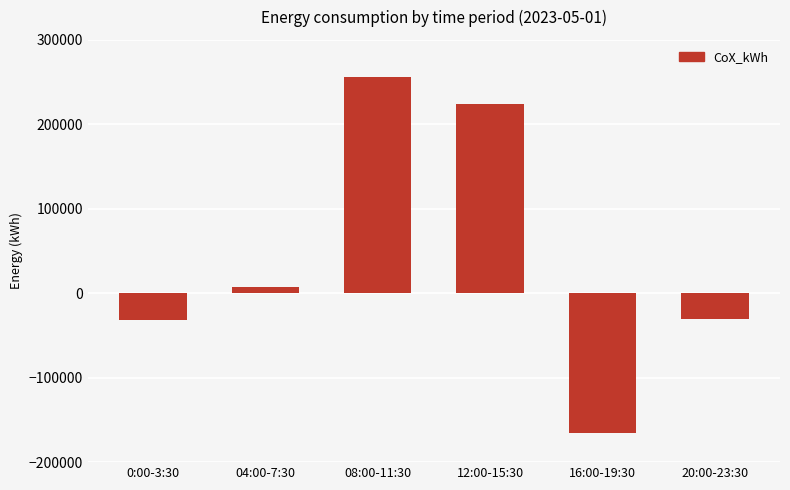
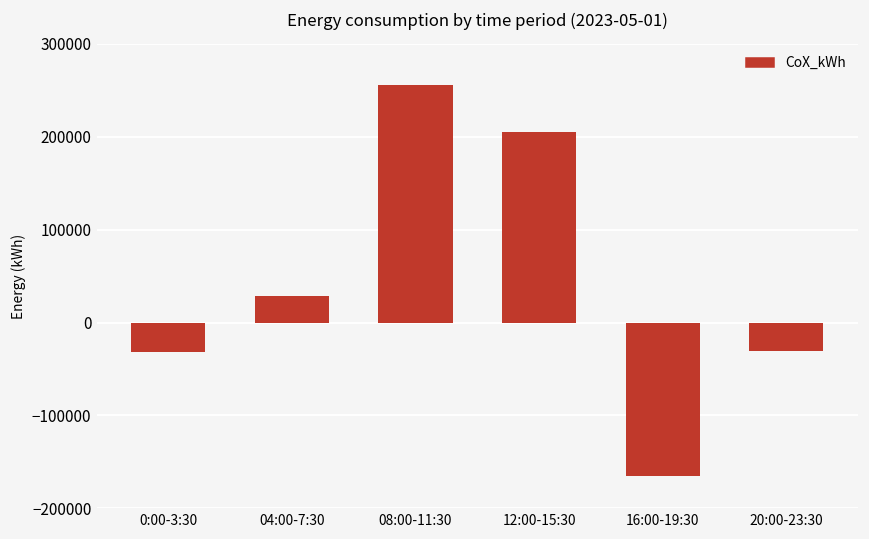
04:00-7:30: 10000 -> 30000
12:00-15:30: 220000 -> 200000
